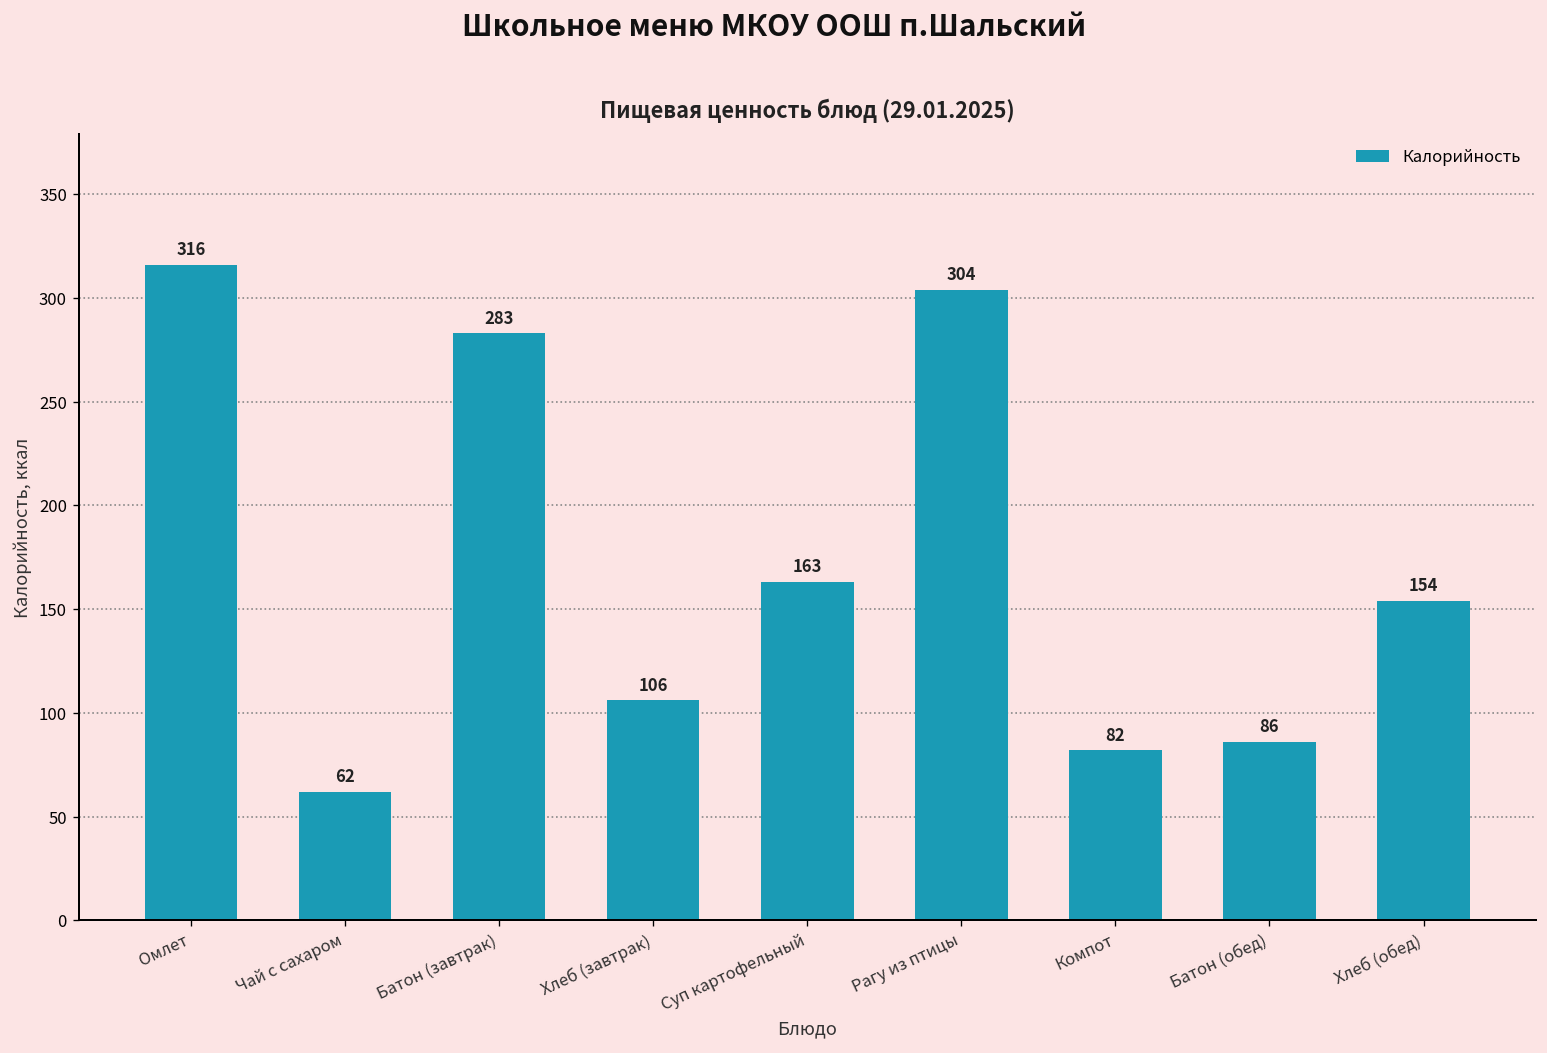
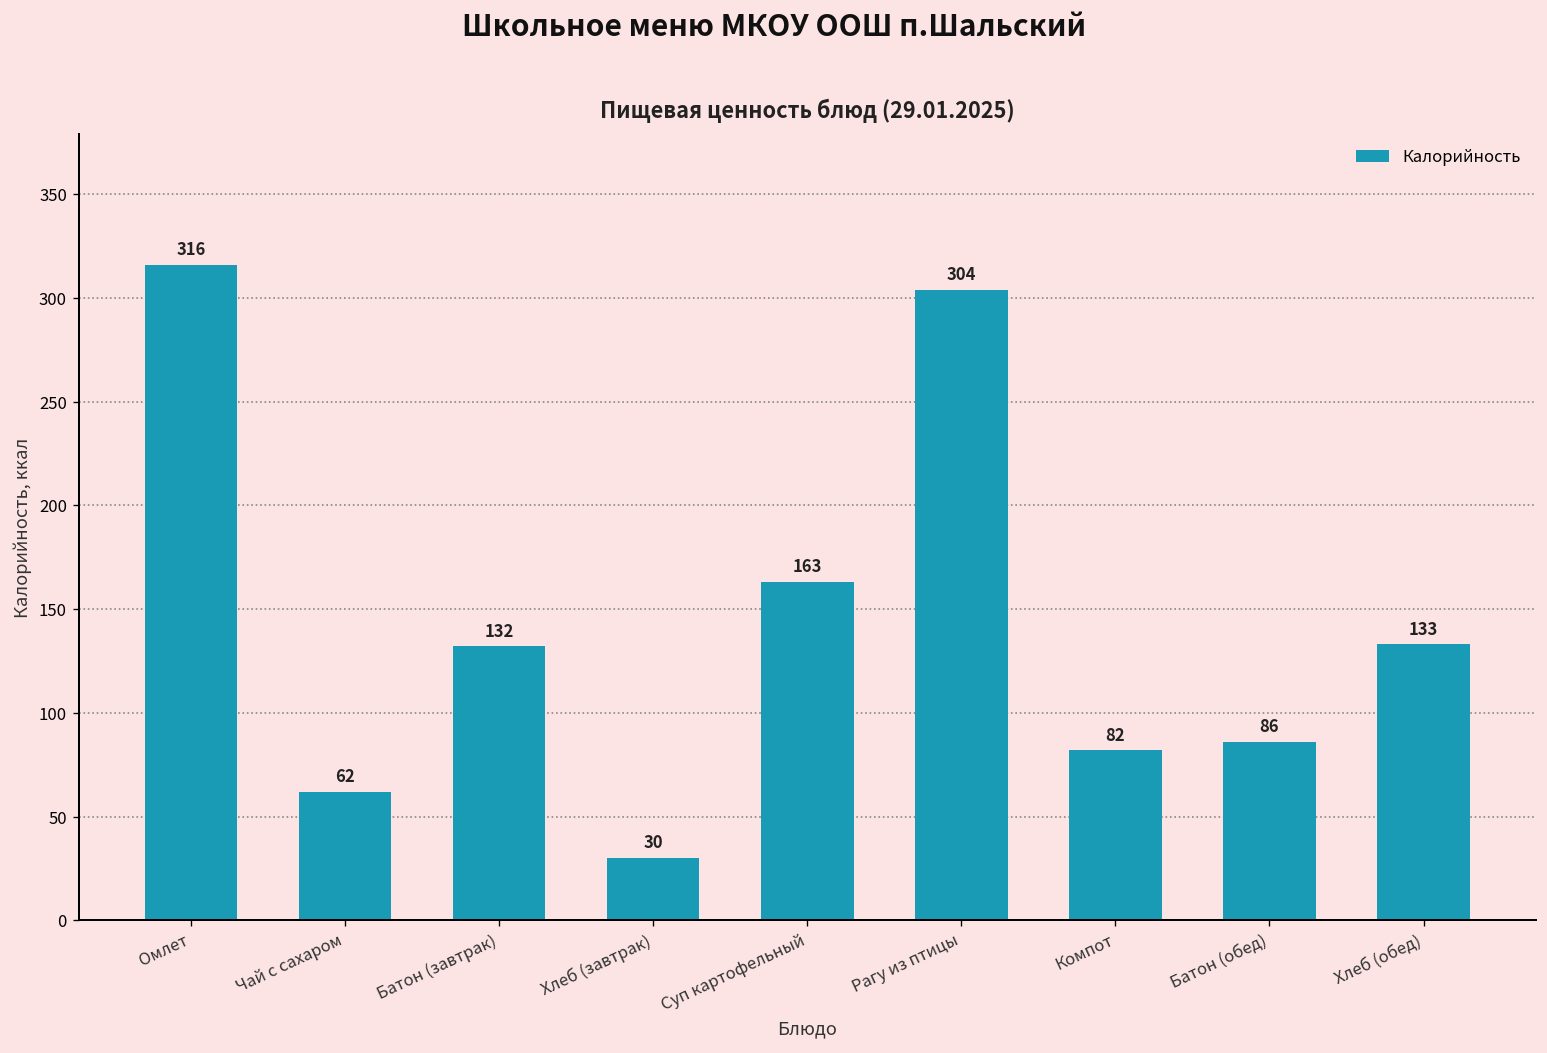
Батон (завтрак): 283 -> 132
Хлеб (завтрак): 106 -> 30
Хлеб (обед): 154 -> 133
